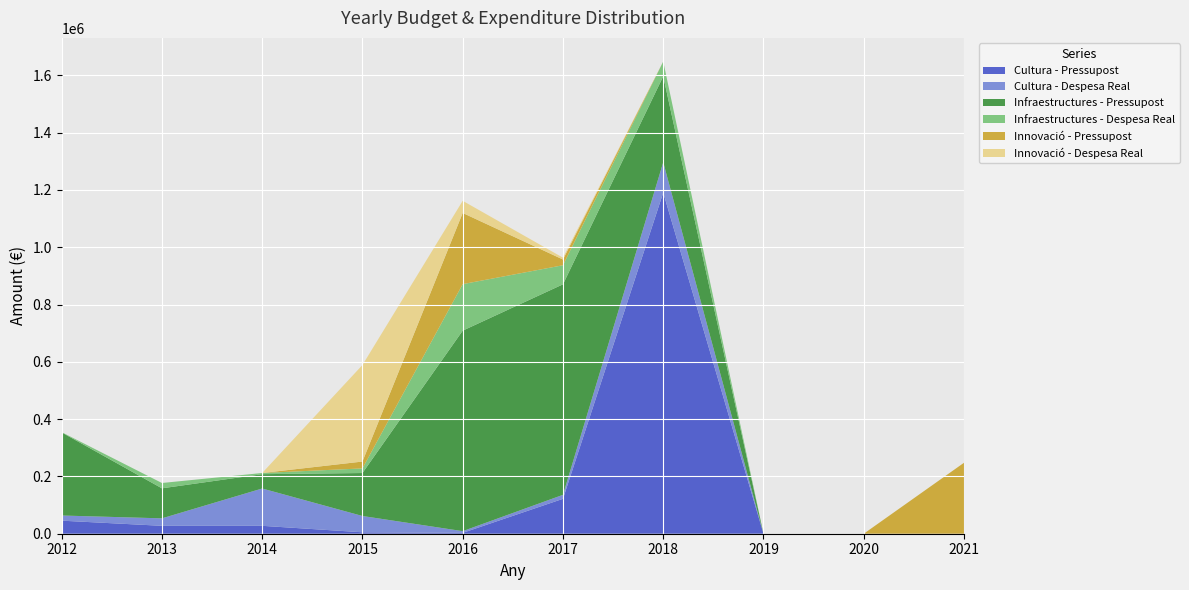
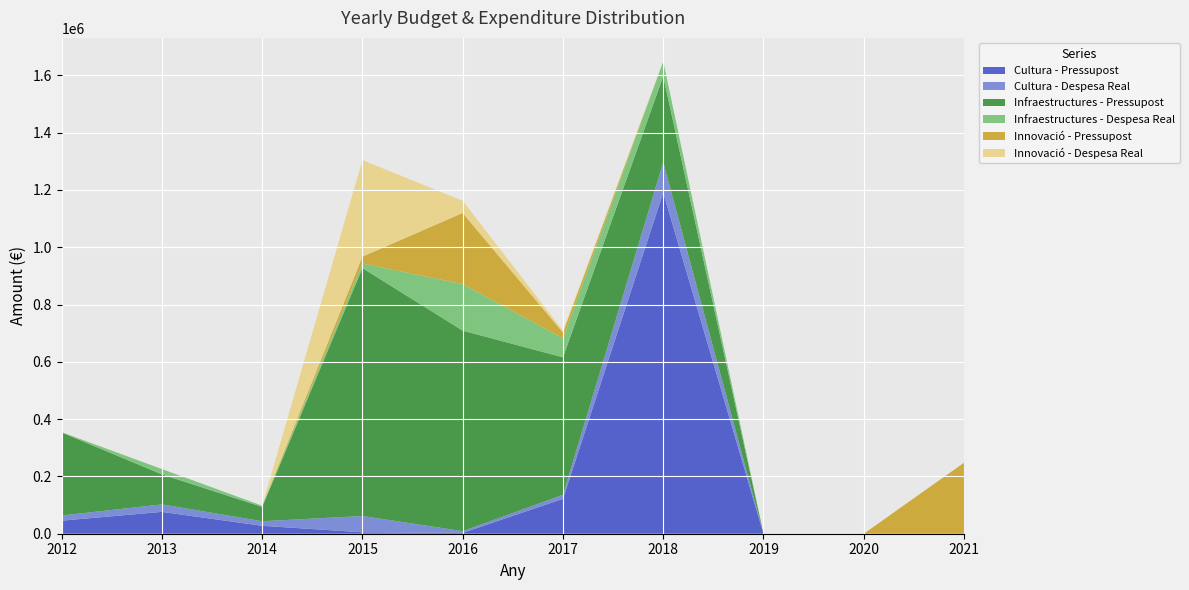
Cultura - Pressupost, 2013: 30000 -> 80000
Cultura - Despesa Real, 2014: 130000 -> 20000
Infraestructures - Pressupost, 2015: 150000 -> 870000
Infraestructures - Pressupost, 2017: 730000 -> 480000
